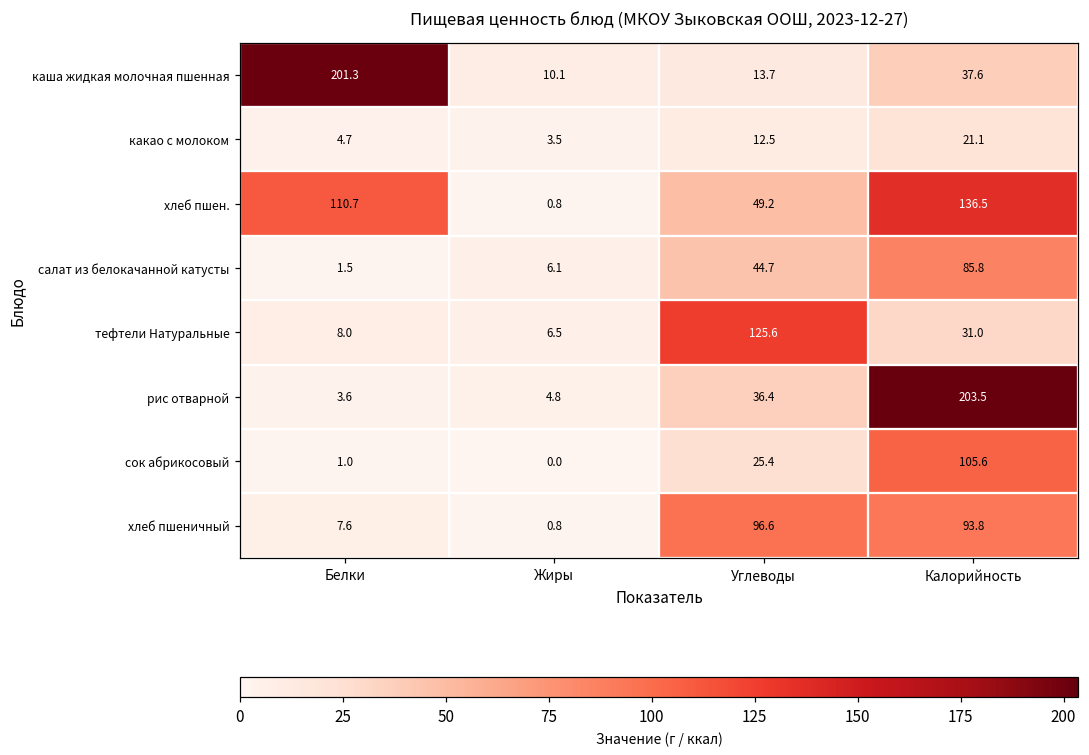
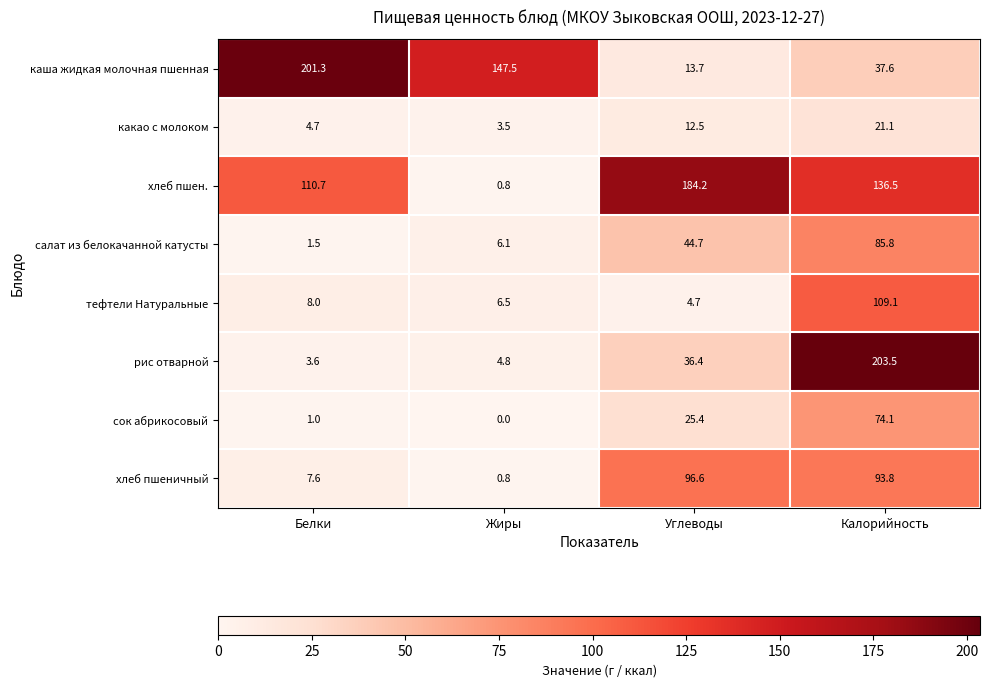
каша жидкая молочная пшенная, Жиры: 10.1 -> 147.5
хлеб пшен., Углеводы: 49.2 -> 184.2
тефтели Натуральные, Углеводы: 125.6 -> 4.7
тефтели Натуральные, Калорийность: 31.0 -> 109.1
сок абрикосовый, Калорийность: 105.6 -> 74.1
